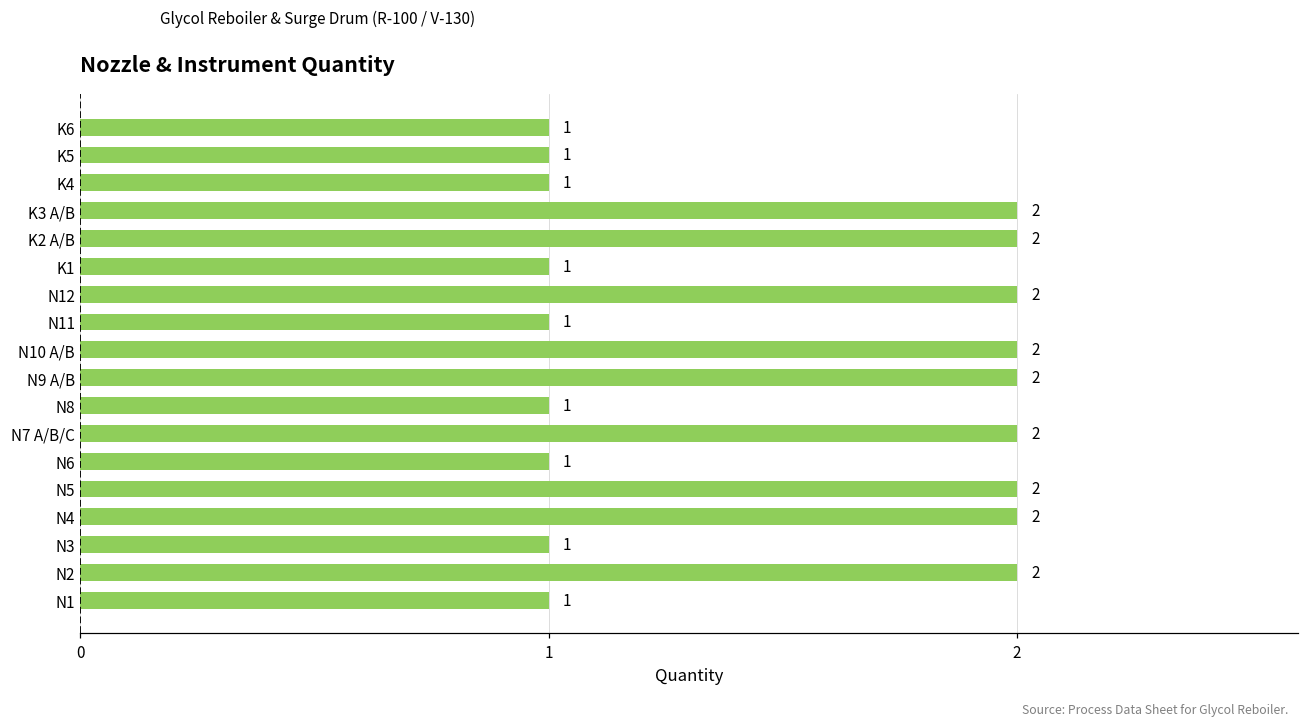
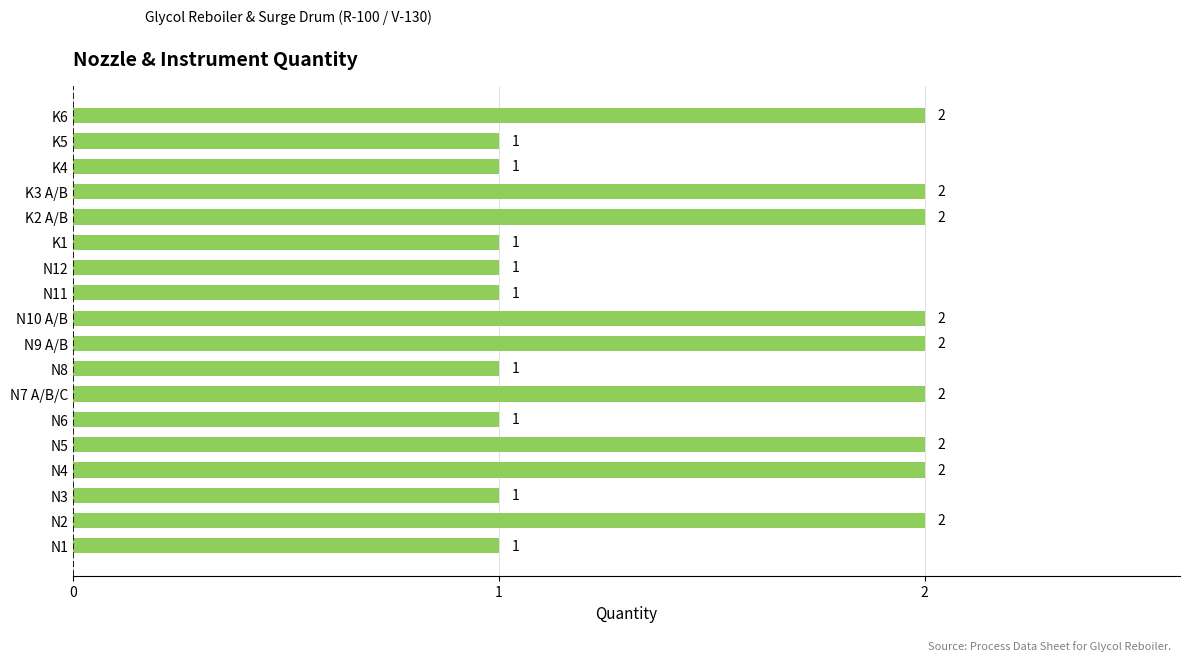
K6: 1 -> 2
N12: 2 -> 1
